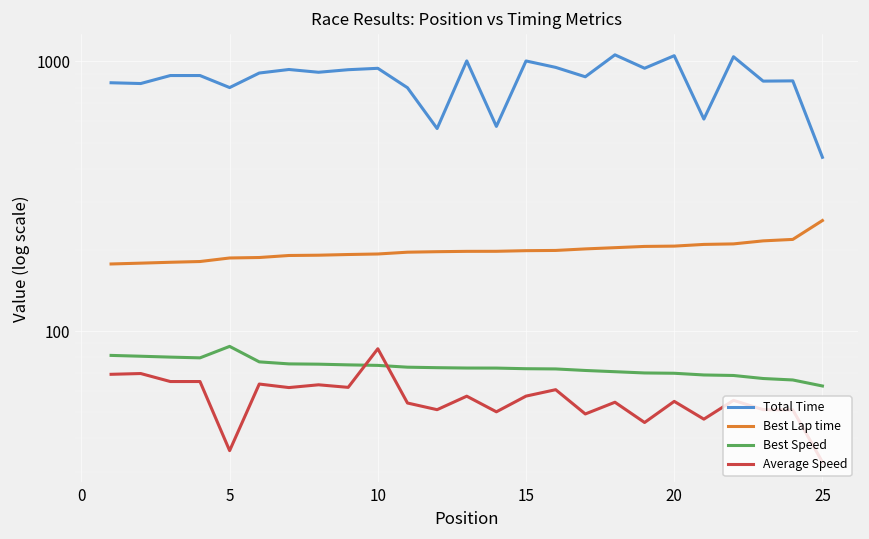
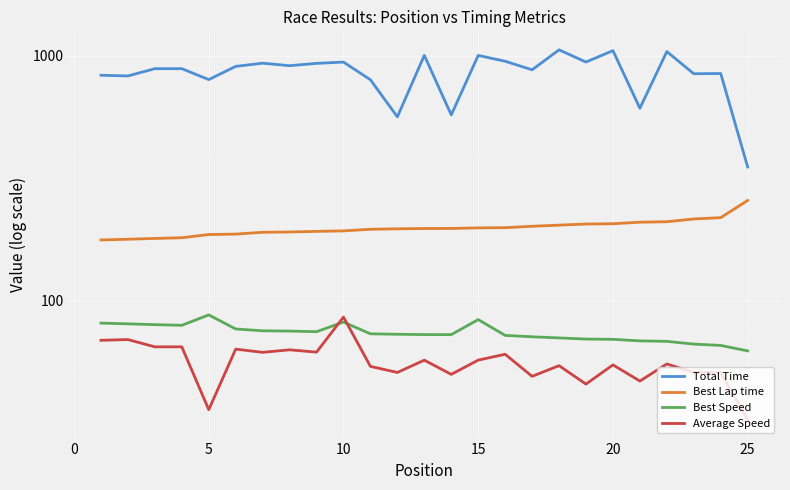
Best Speed, 10: 75 -> 82
Best Speed, 15: 72 -> 84
Total Time, 25: 440 -> 350
